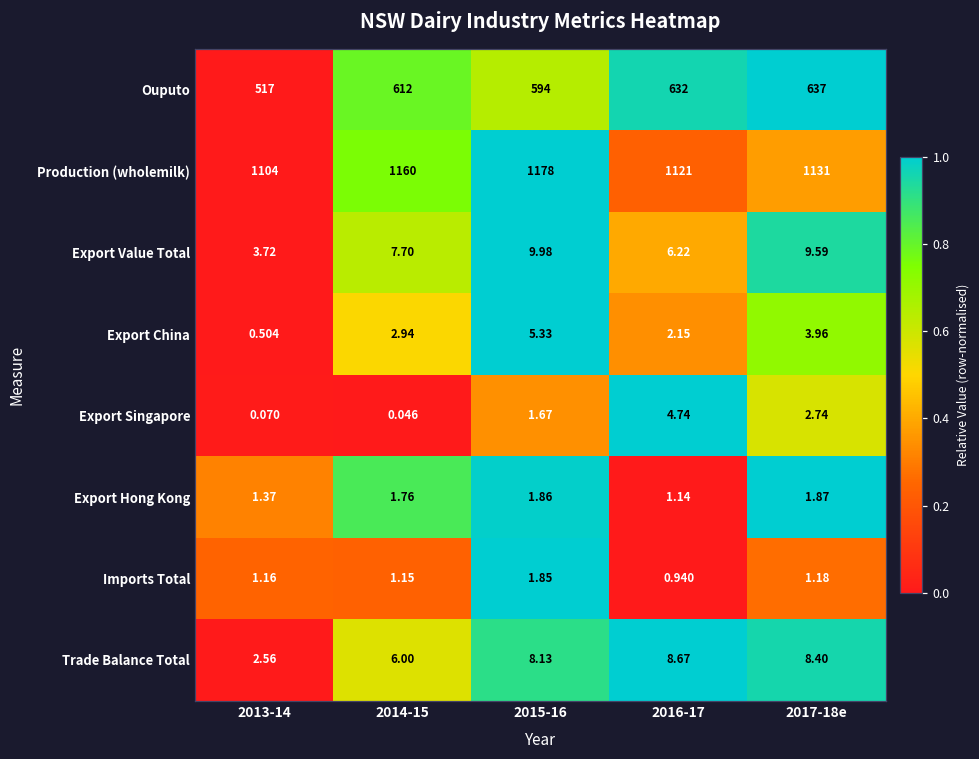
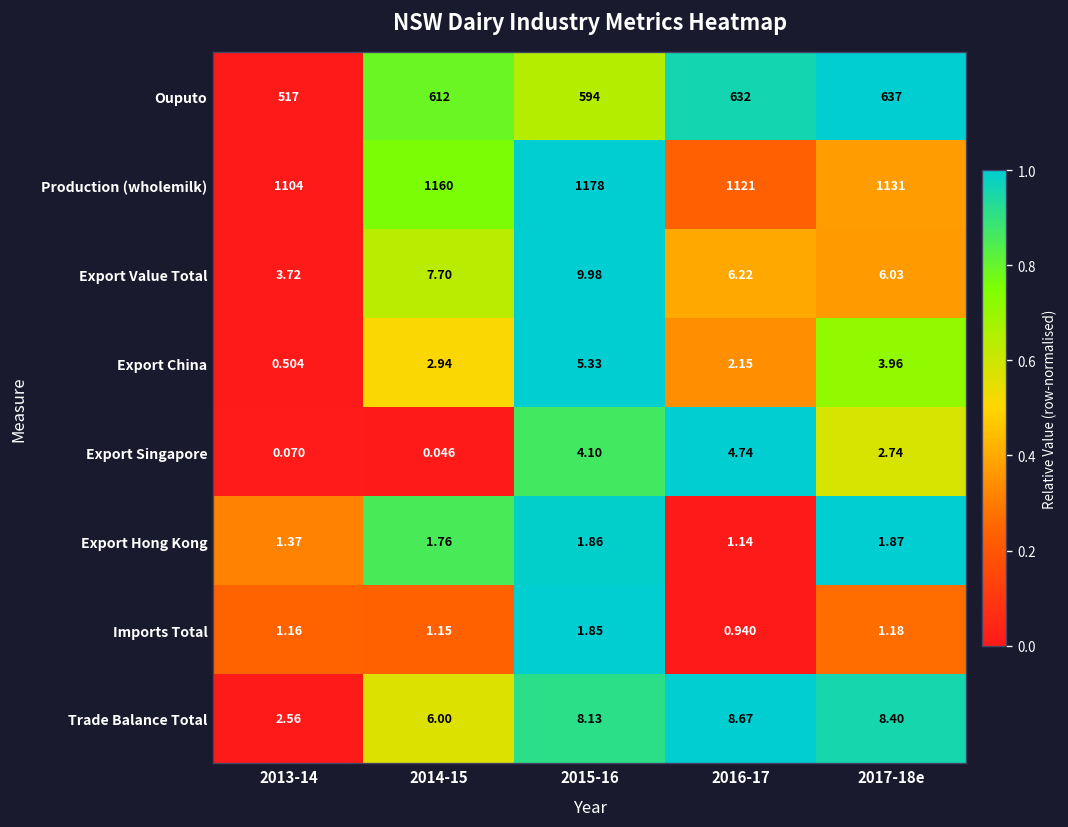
Export Value Total, 2017-18e: 9.59 -> 6.03
Export Singapore, 2015-16: 1.67 -> 4.10
